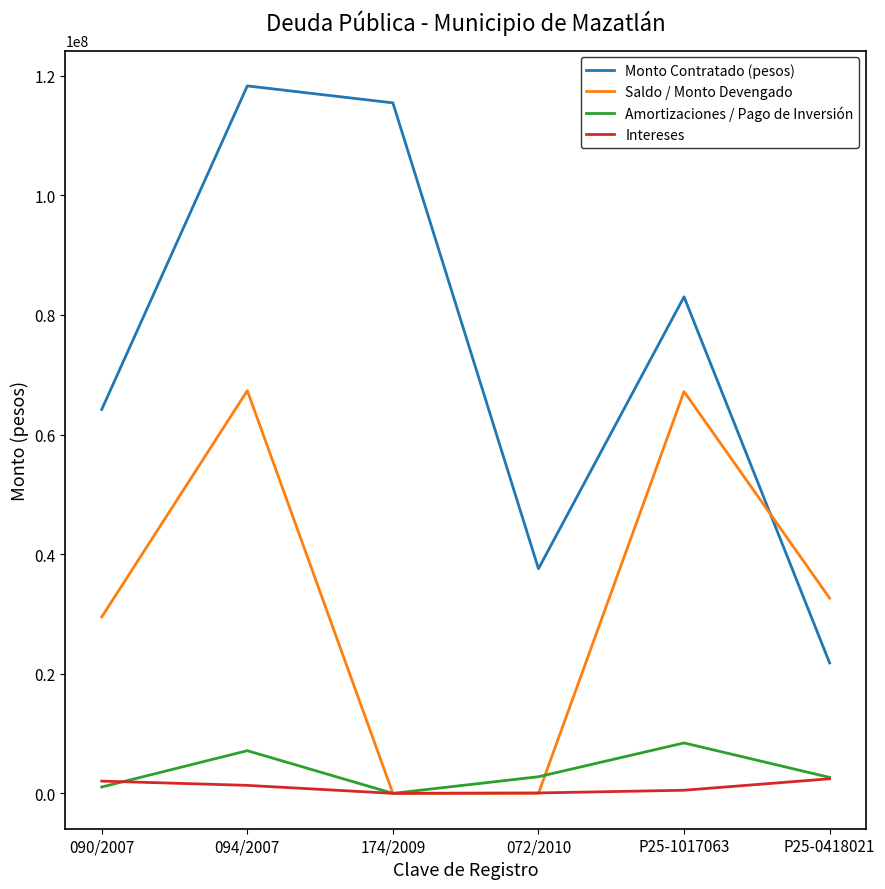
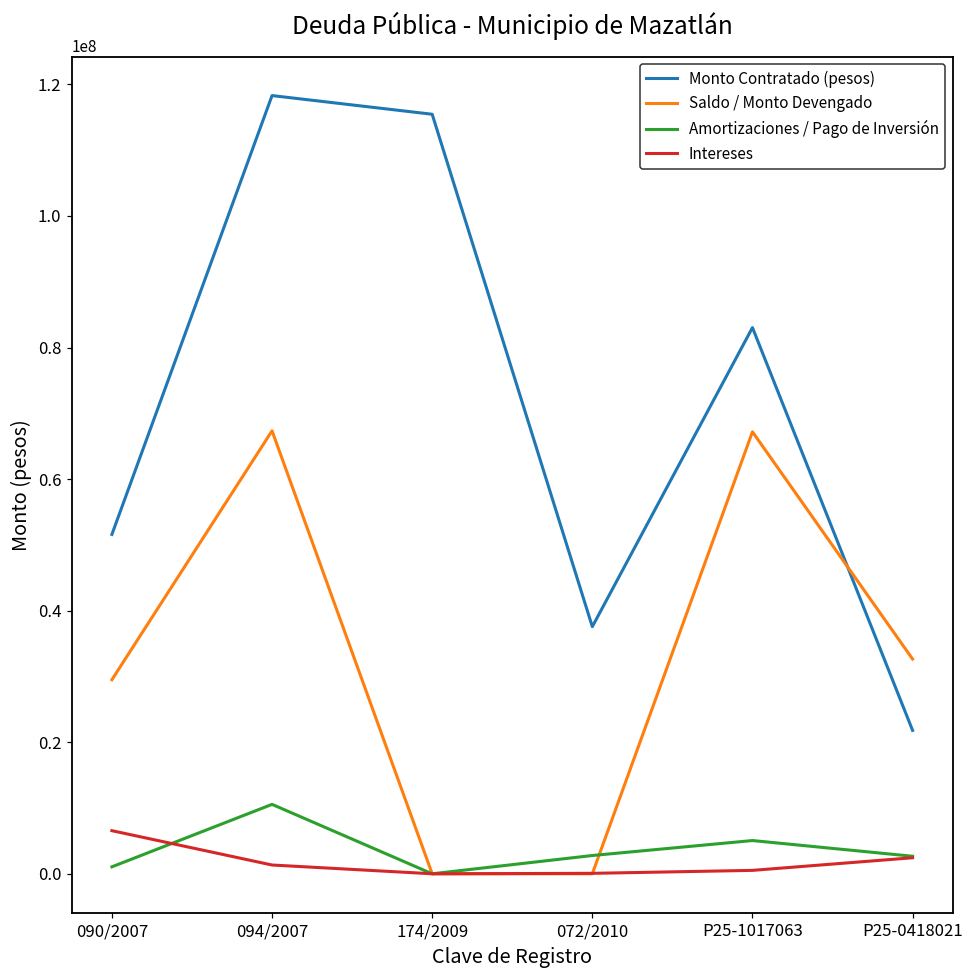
Monto Contratado (pesos), 090/2007: 64000000 -> 52000000
Intereses, 090/2007: 2000000 -> 7000000
Amortizaciones / Pago de Inversión, 094/2007: 7000000 -> 11000000
Amortizaciones / Pago de Inversión, P25-1017063: 8000000 -> 5000000
